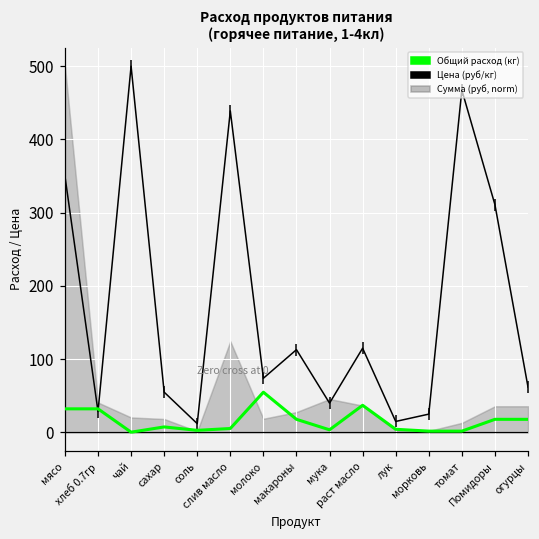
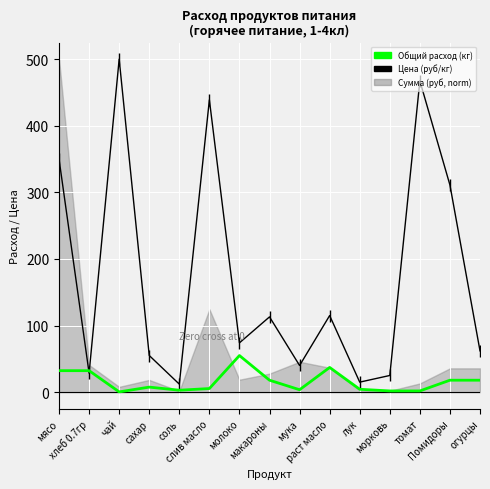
Сумма (руб, norm), чай: 20 -> 10
